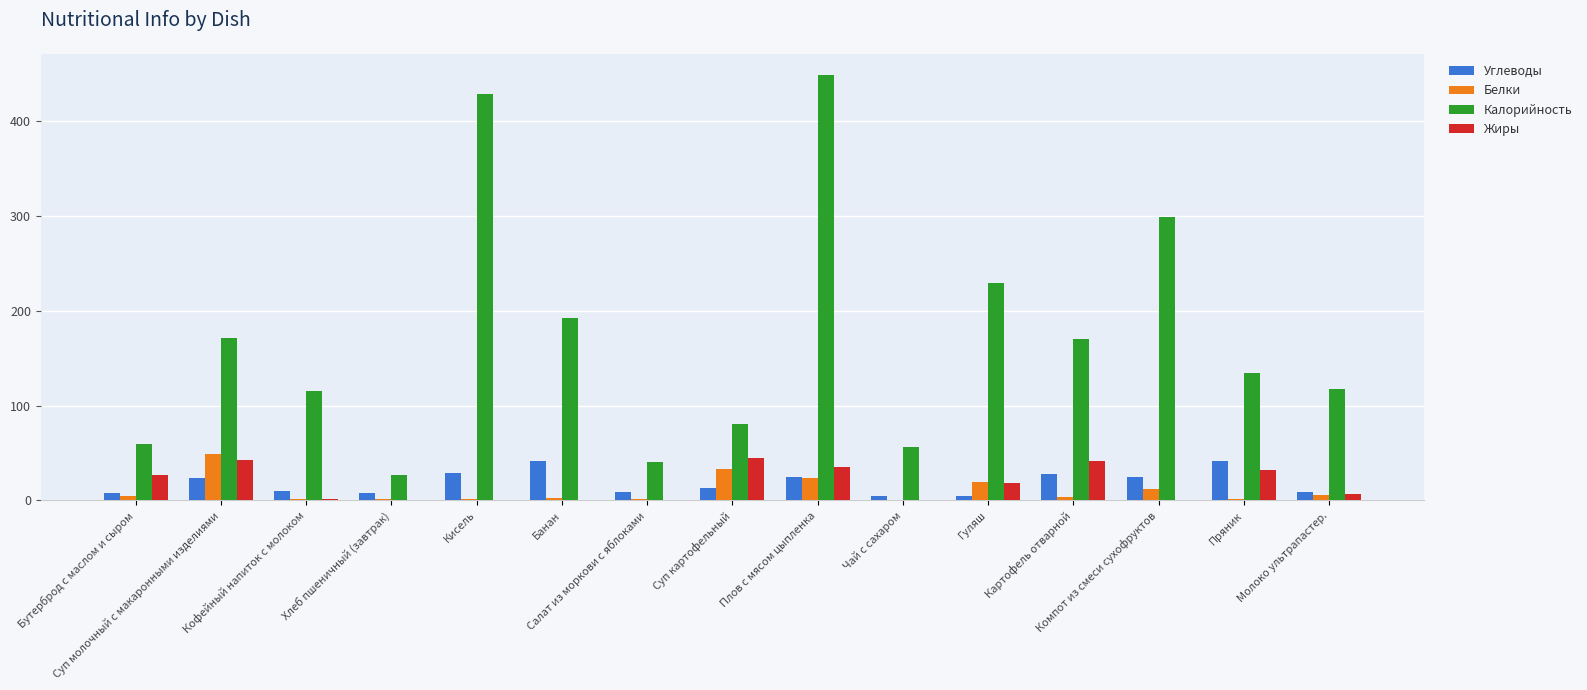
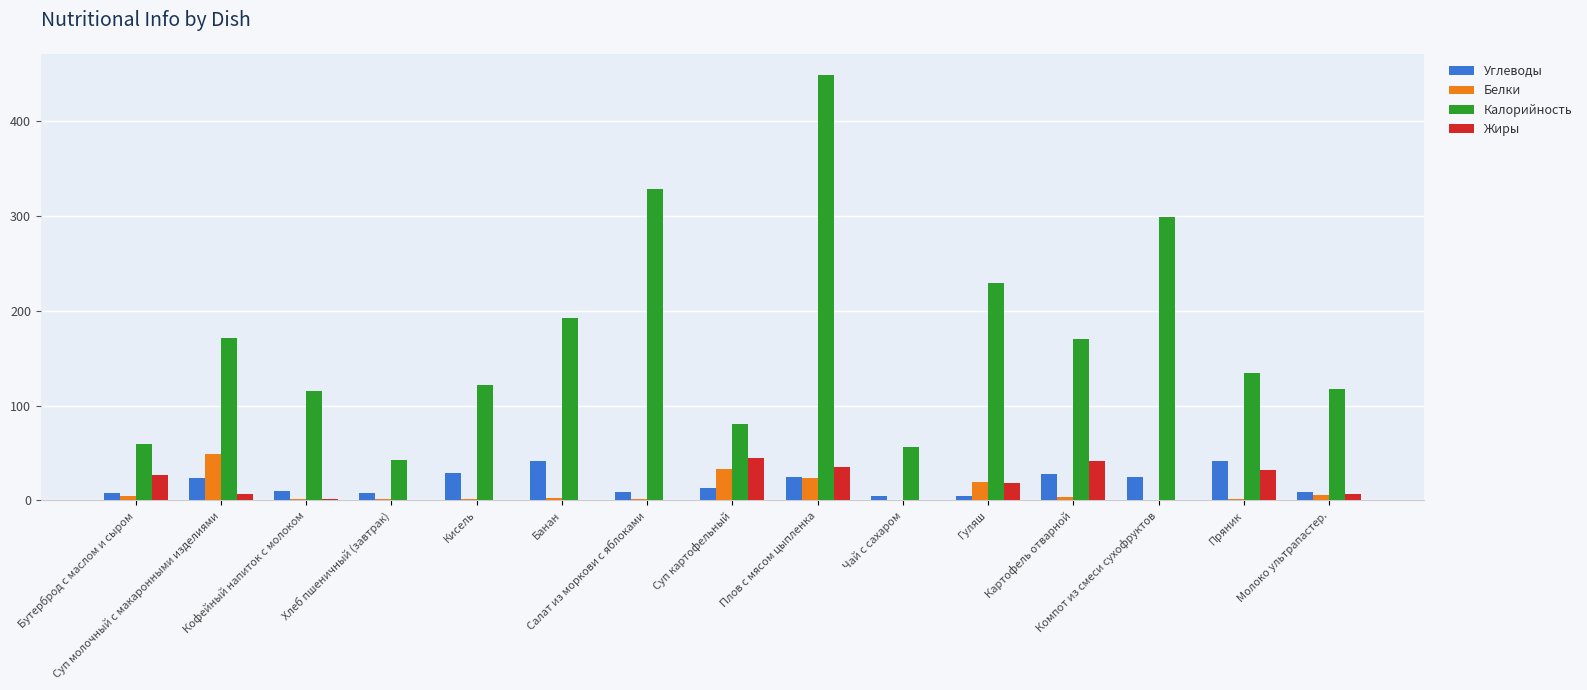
Жиры, Суп молочный с макаронными изделиями: 40 -> 10
Калорийность, Хлеб пшеничный (завтрак): 30 -> 40
Калорийность, Кисель: 430 -> 120
Калорийность, Салат из моркови с яблоками: 40 -> 330
Белки, Компот из смеси сухофруктов: 10 -> 0
